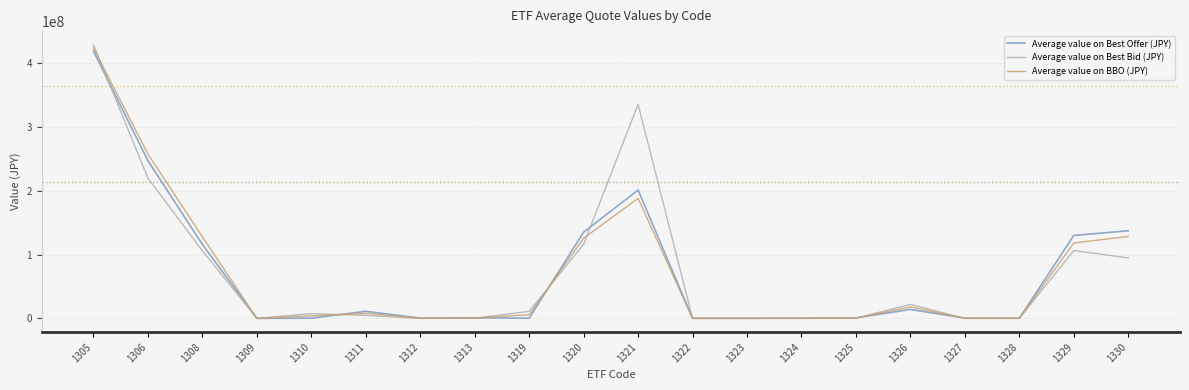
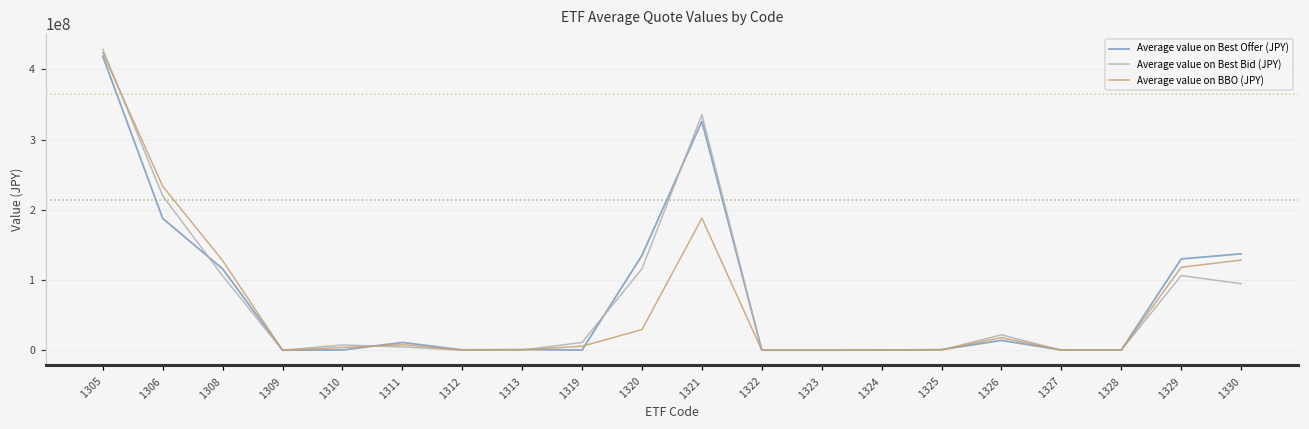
Average value on Best Offer (JPY), 1306: 250000000 -> 190000000
Average value on BBO (JPY), 1306: 260000000 -> 230000000
Average value on BBO (JPY), 1320: 130000000 -> 30000000
Average value on Best Offer (JPY), 1321: 200000000 -> 330000000
